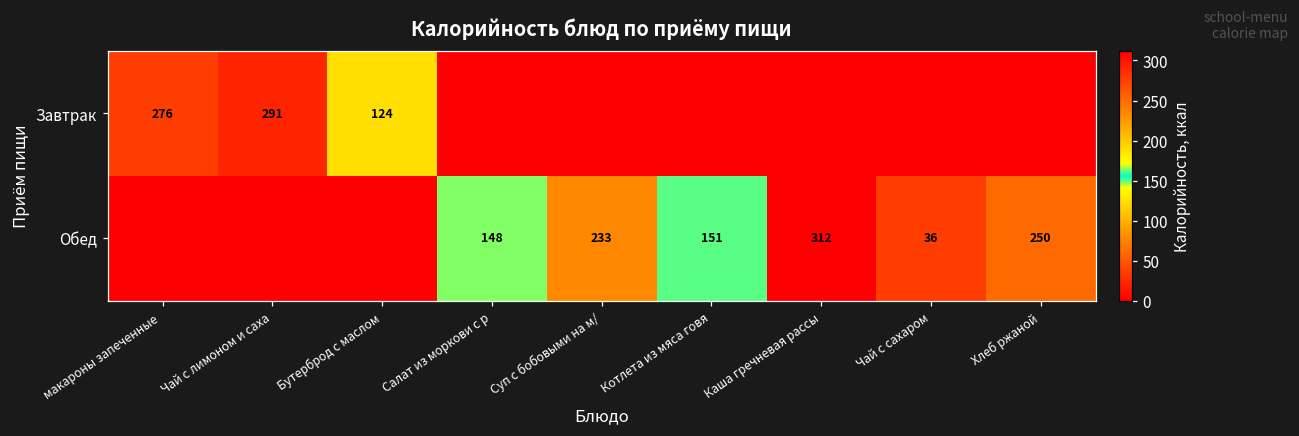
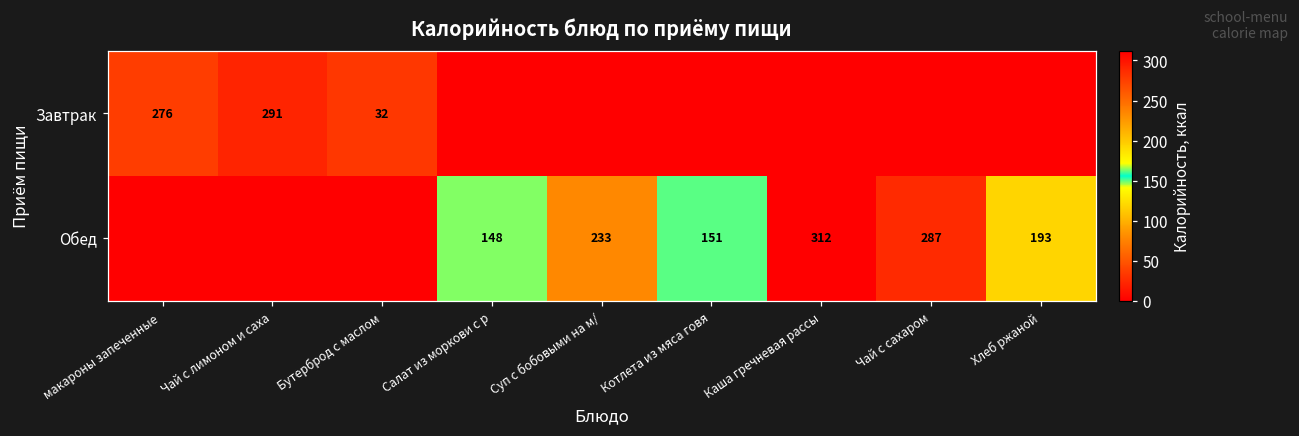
Завтрак, Бутерброд с маслом: 124 -> 32
Обед, Чай с сахаром: 36 -> 287
Обед, Хлеб ржаной: 250 -> 193
